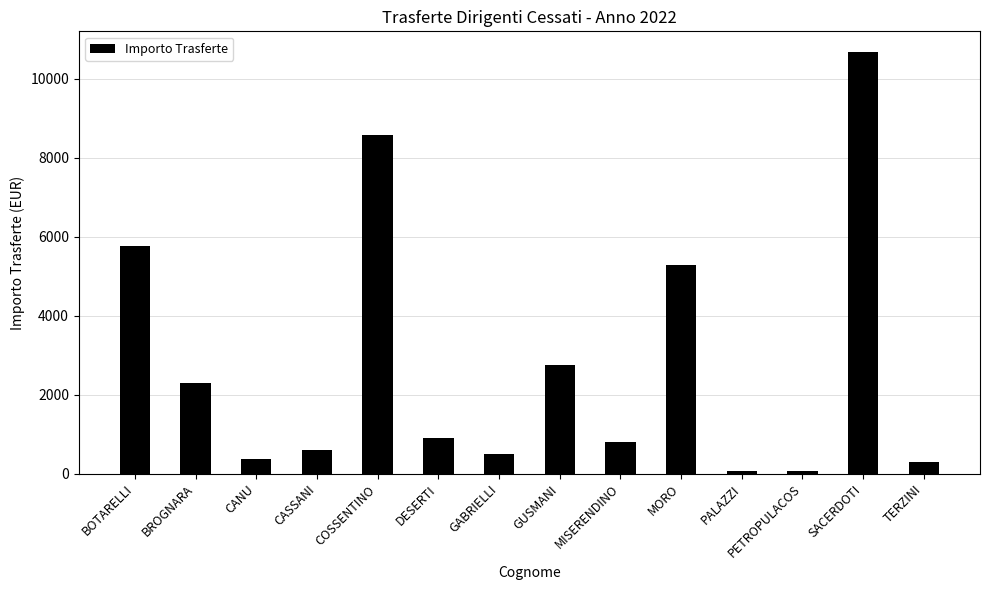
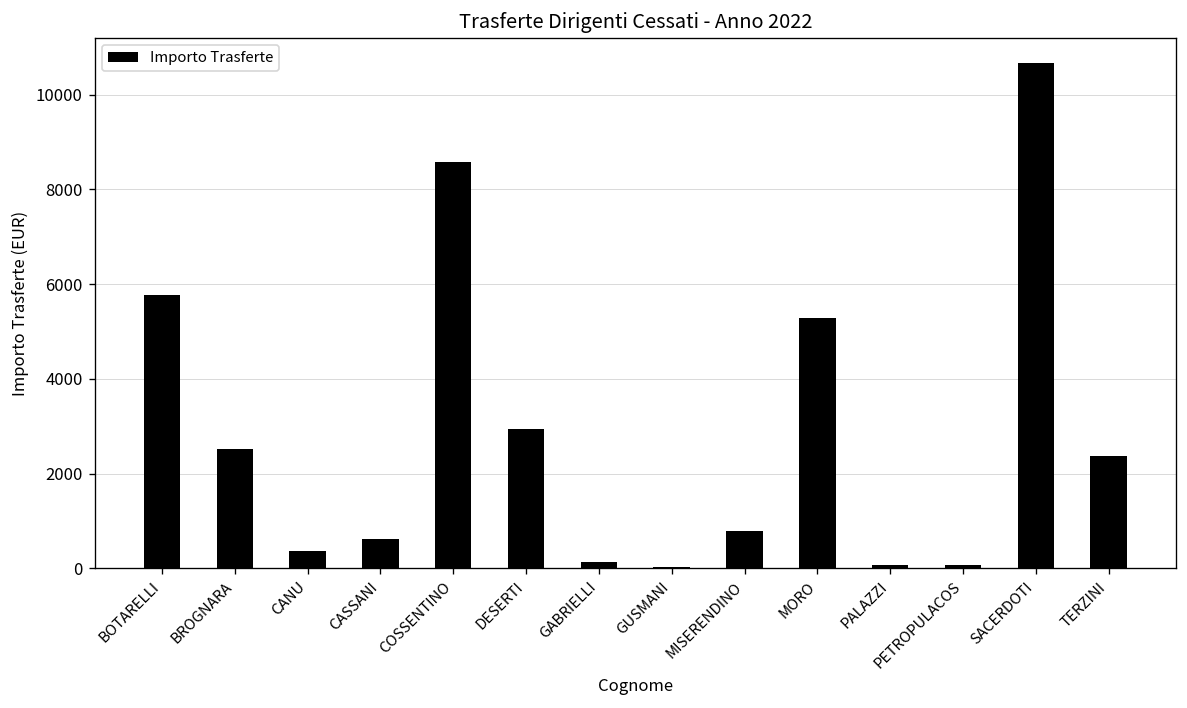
BROGNARA: 2300 -> 2500
DESERTI: 900 -> 2900
GABRIELLI: 500 -> 100
GUSMANI: 2800 -> 0
TERZINI: 300 -> 2400
